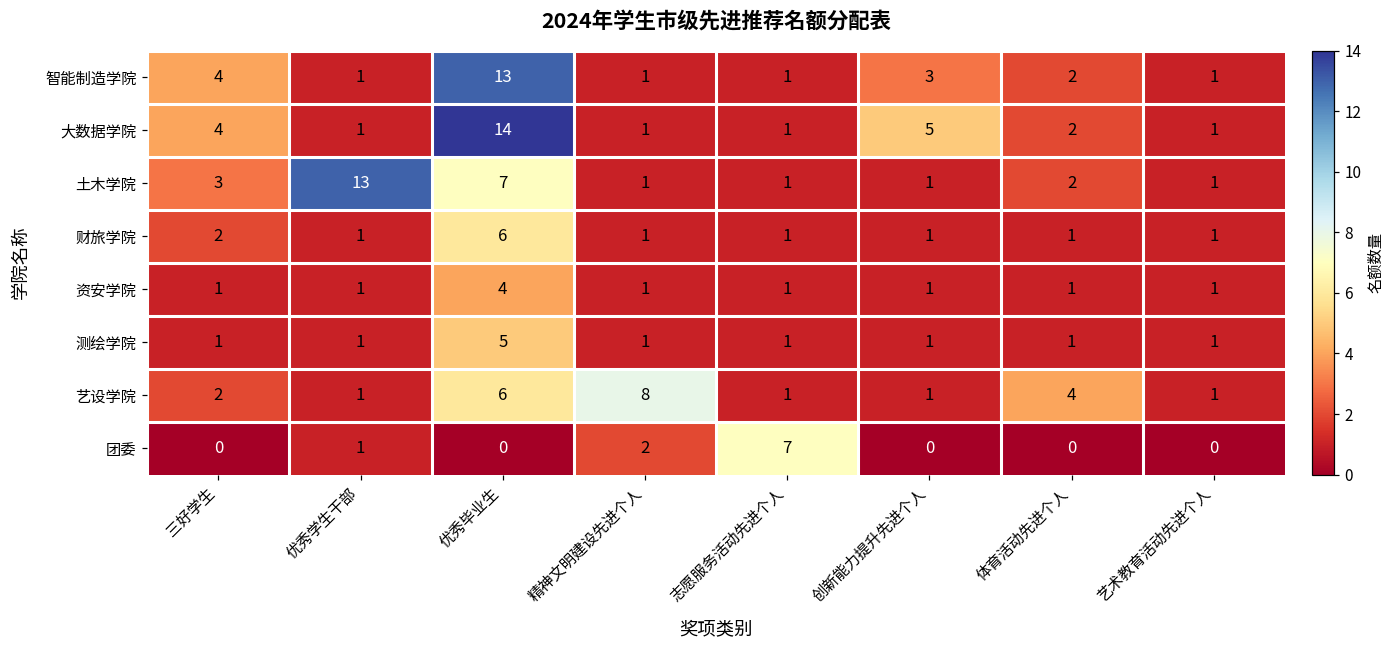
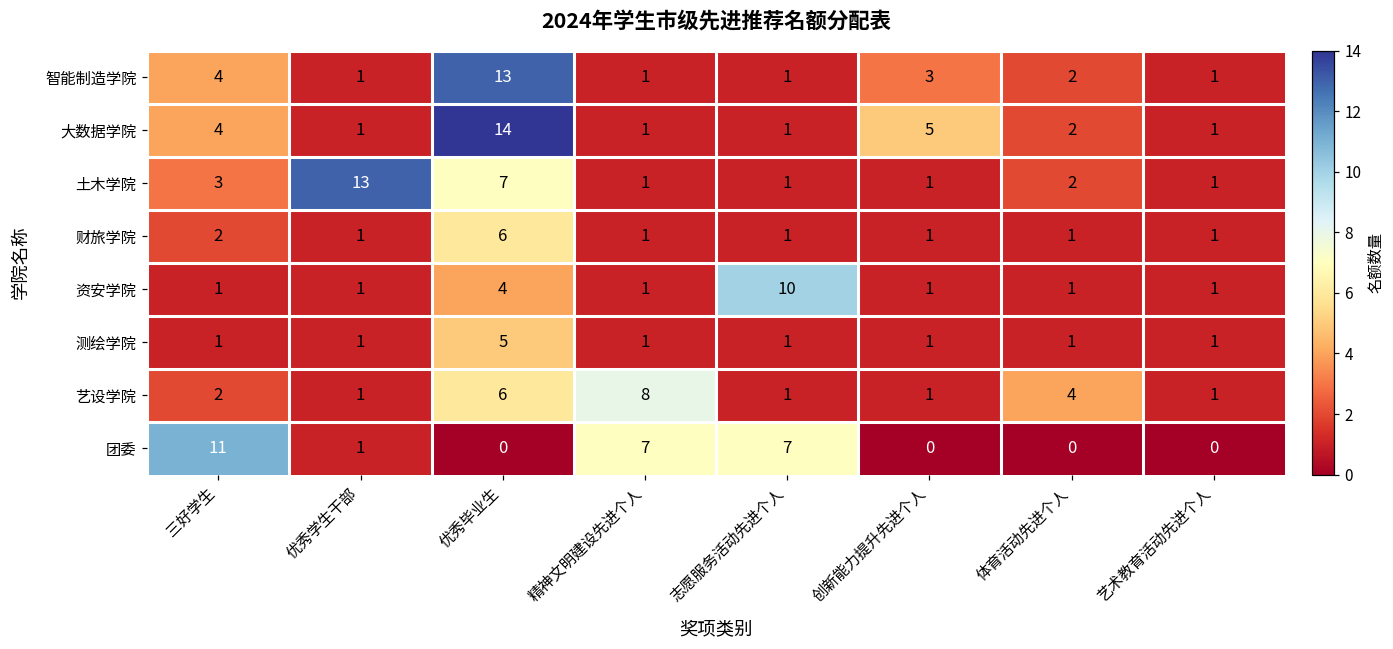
资安学院, 志愿服务活动先进个人: 1 -> 10
团委, 三好学生: 0 -> 11
团委, 精神文明建设先进个人: 2 -> 7
